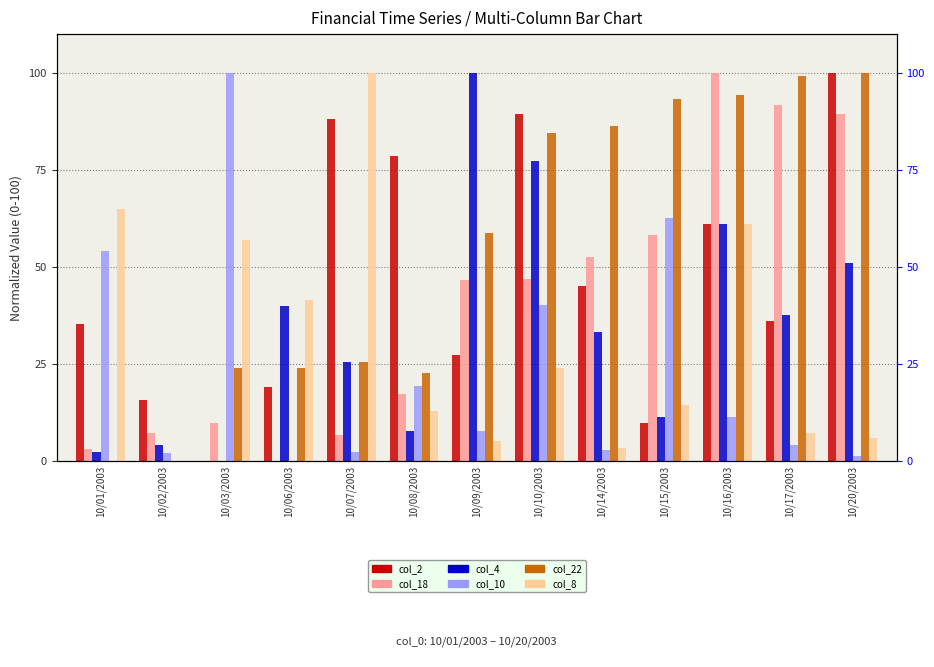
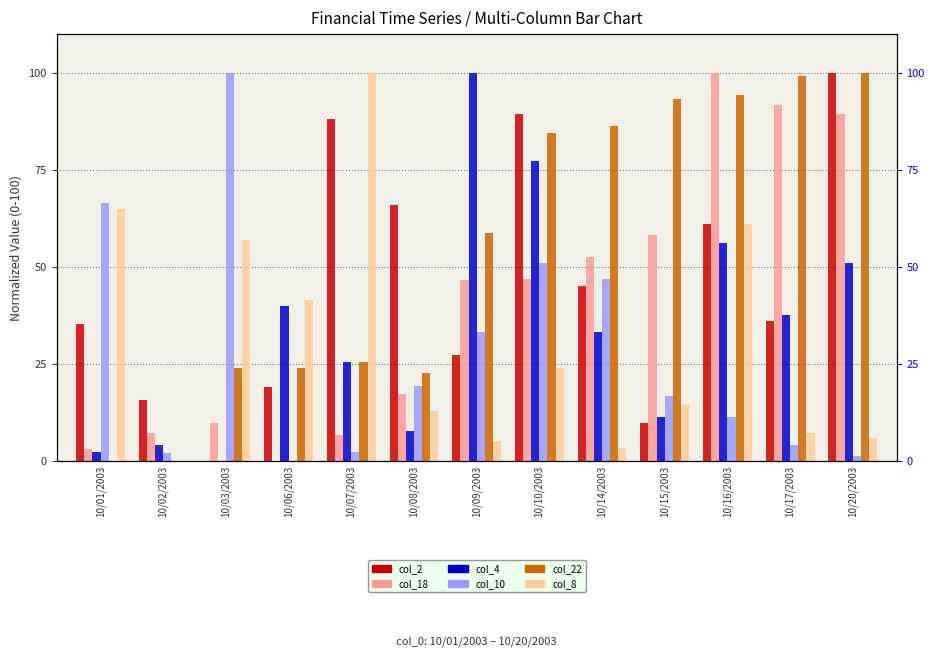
col_10, 10/01/2003: 54 -> 66
col_2, 10/08/2003: 79 -> 66
col_10, 10/09/2003: 8 -> 33
col_10, 10/10/2003: 40 -> 51
col_10, 10/14/2003: 3 -> 47
col_10, 10/15/2003: 63 -> 17
col_4, 10/16/2003: 61 -> 56
